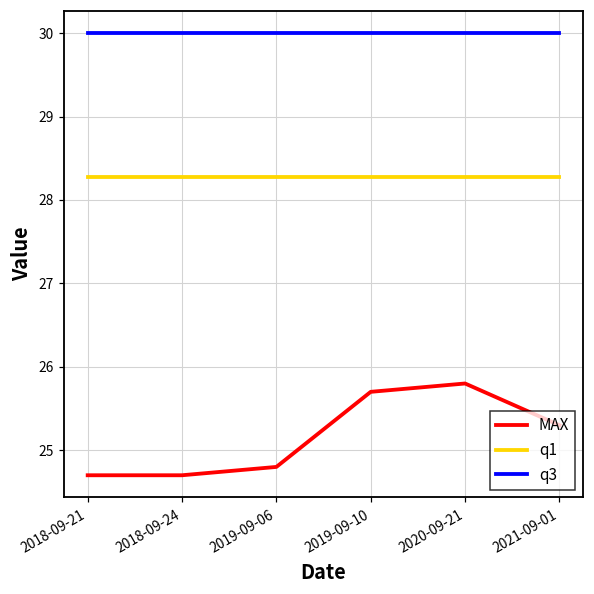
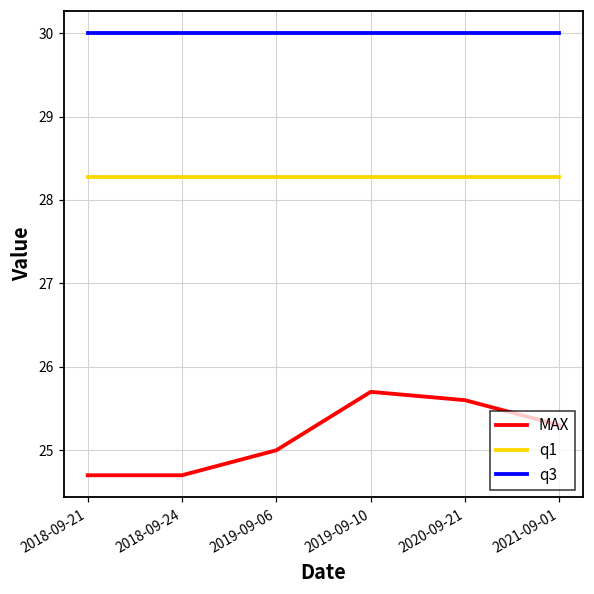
MAX, 2019-09-06: 24.8 -> 25.0
MAX, 2020-09-21: 25.8 -> 25.6
